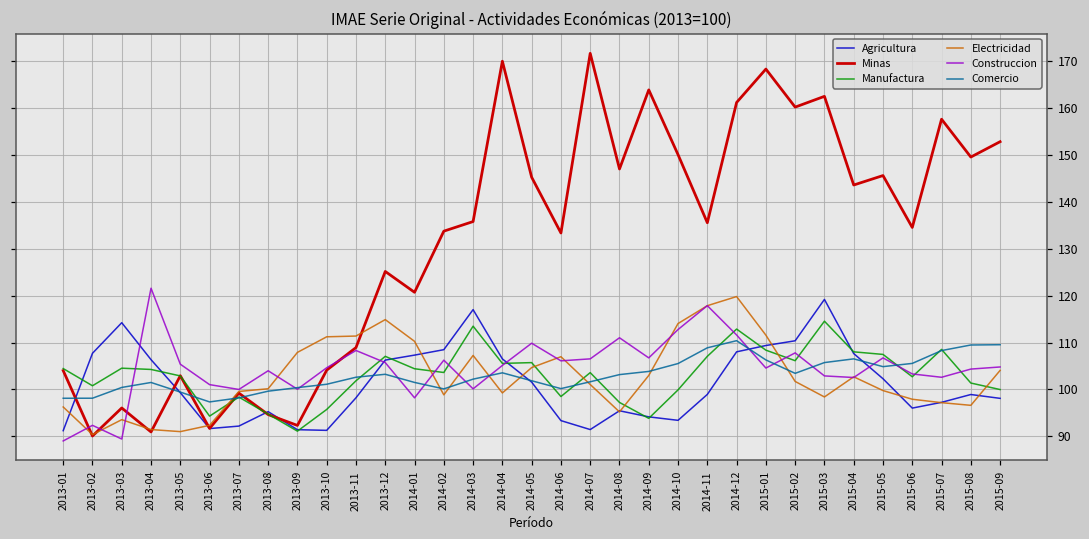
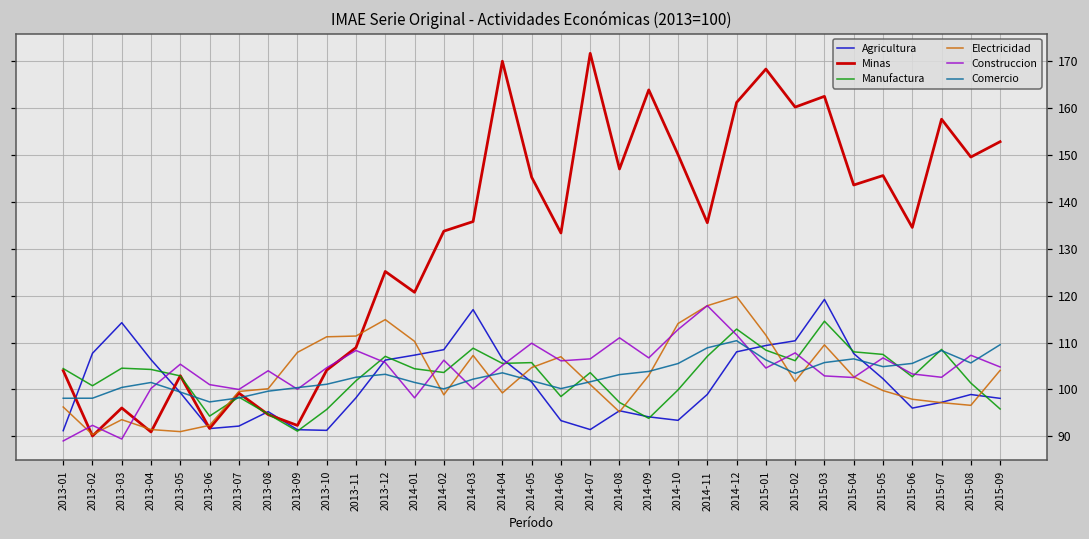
Construccion, 2013-04: 122 -> 100
Manufactura, 2014-03: 114 -> 109
Electricidad, 2015-03: 98 -> 110
Construccion, 2015-08: 104 -> 107
Comercio, 2015-08: 109 -> 106
Manufactura, 2015-09: 100 -> 96
